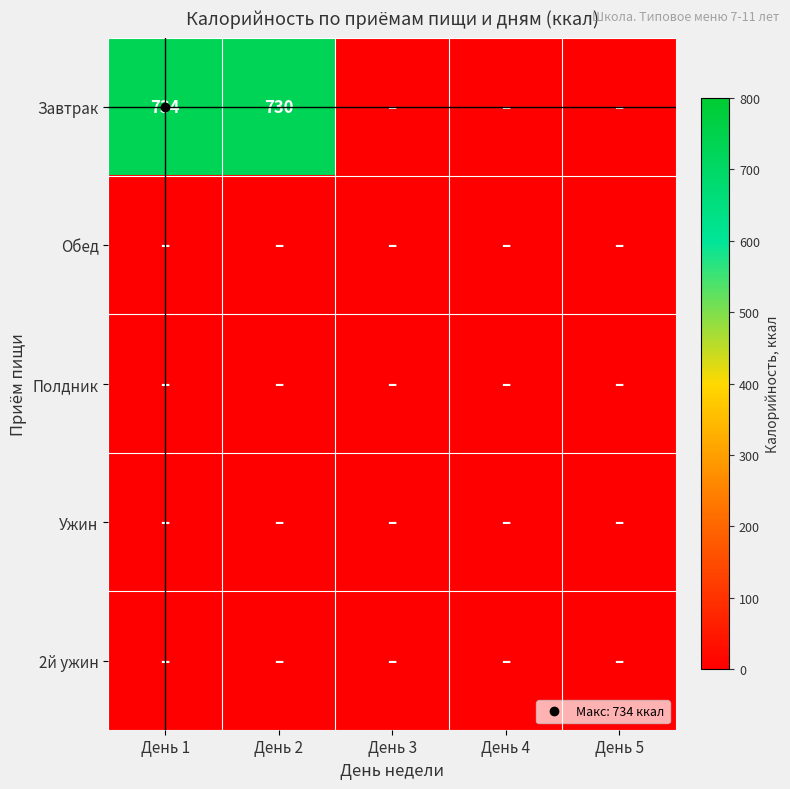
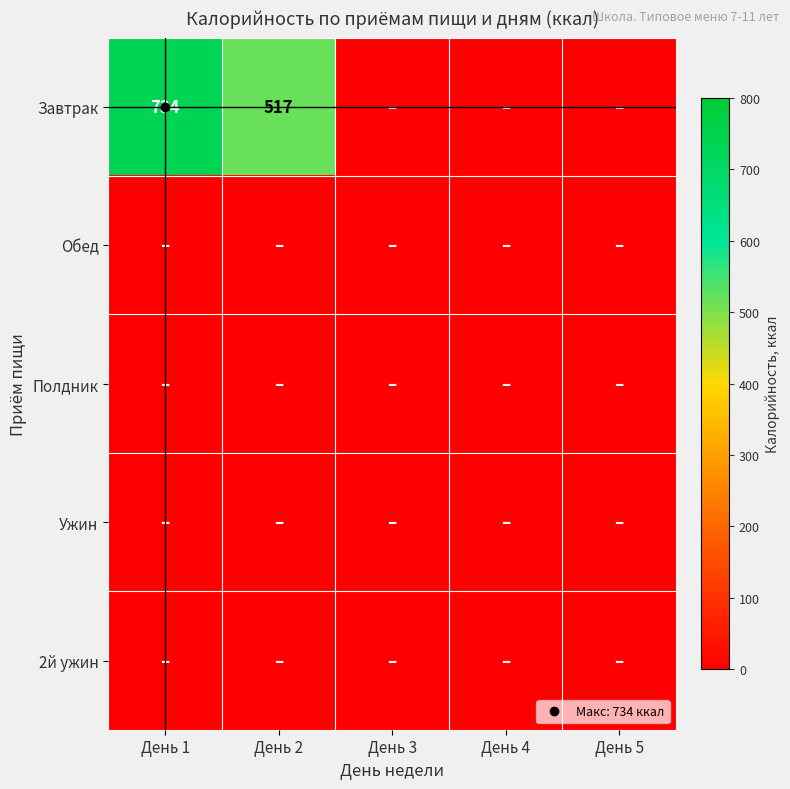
Завтрак, День 2: 730 -> 517
